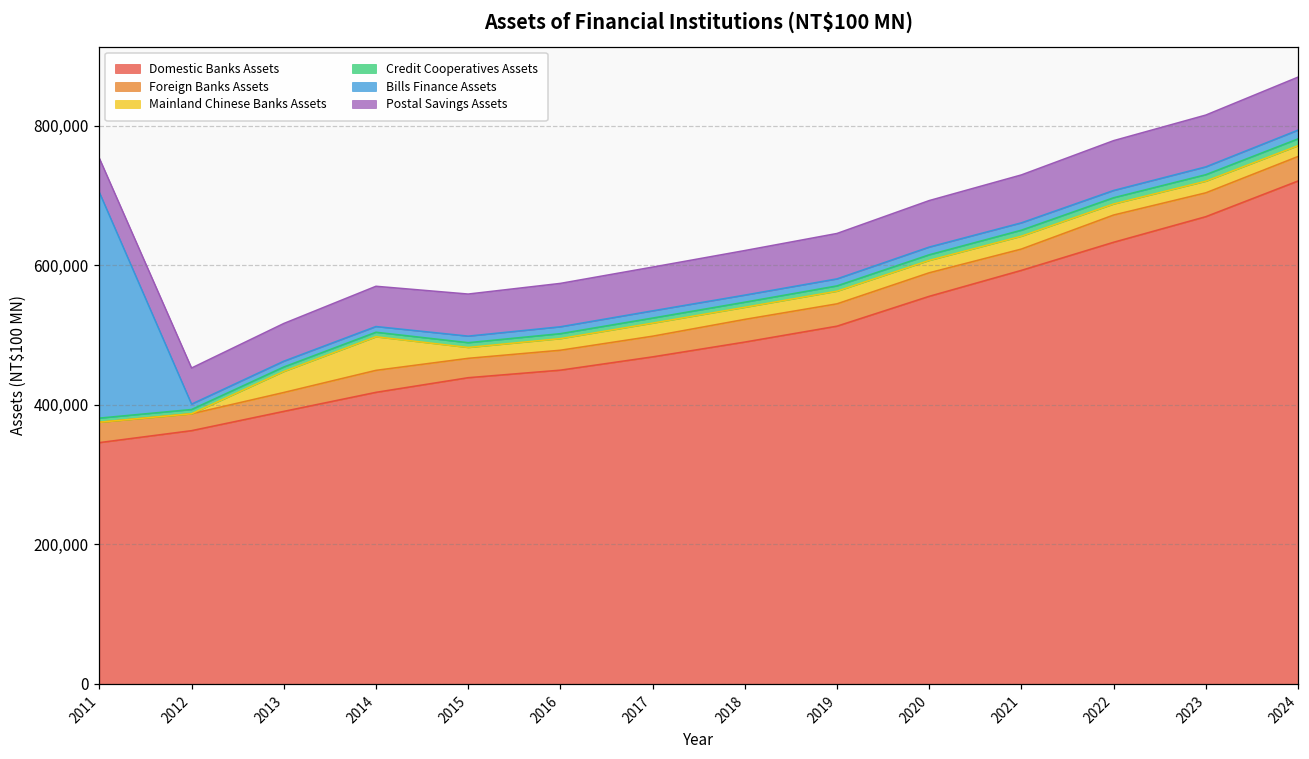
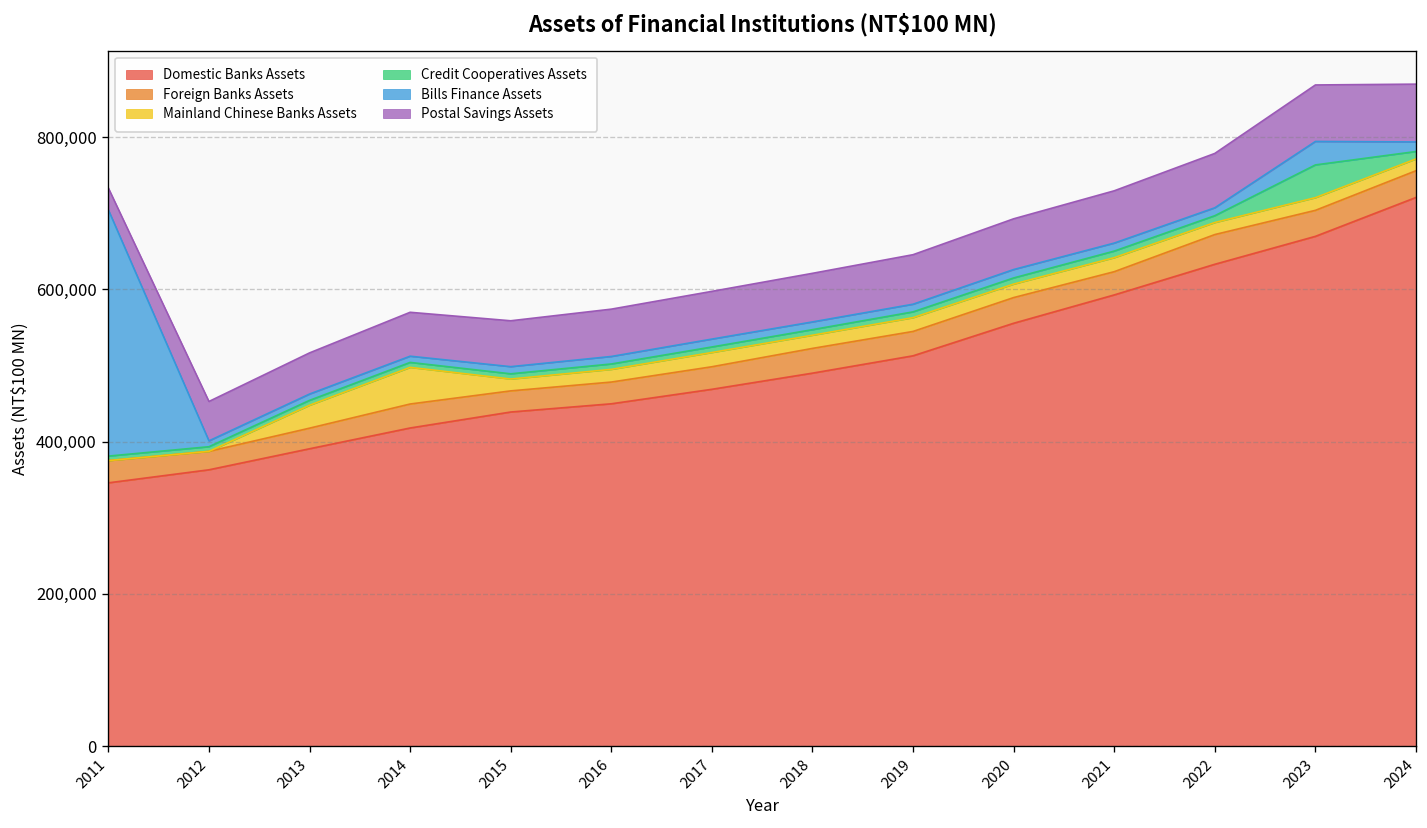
Postal Savings Assets, 2011: 50,000 -> 30,000
Credit Cooperatives Assets, 2023: 10,000 -> 40,000
Bills Finance Assets, 2023: 10,000 -> 30,000
